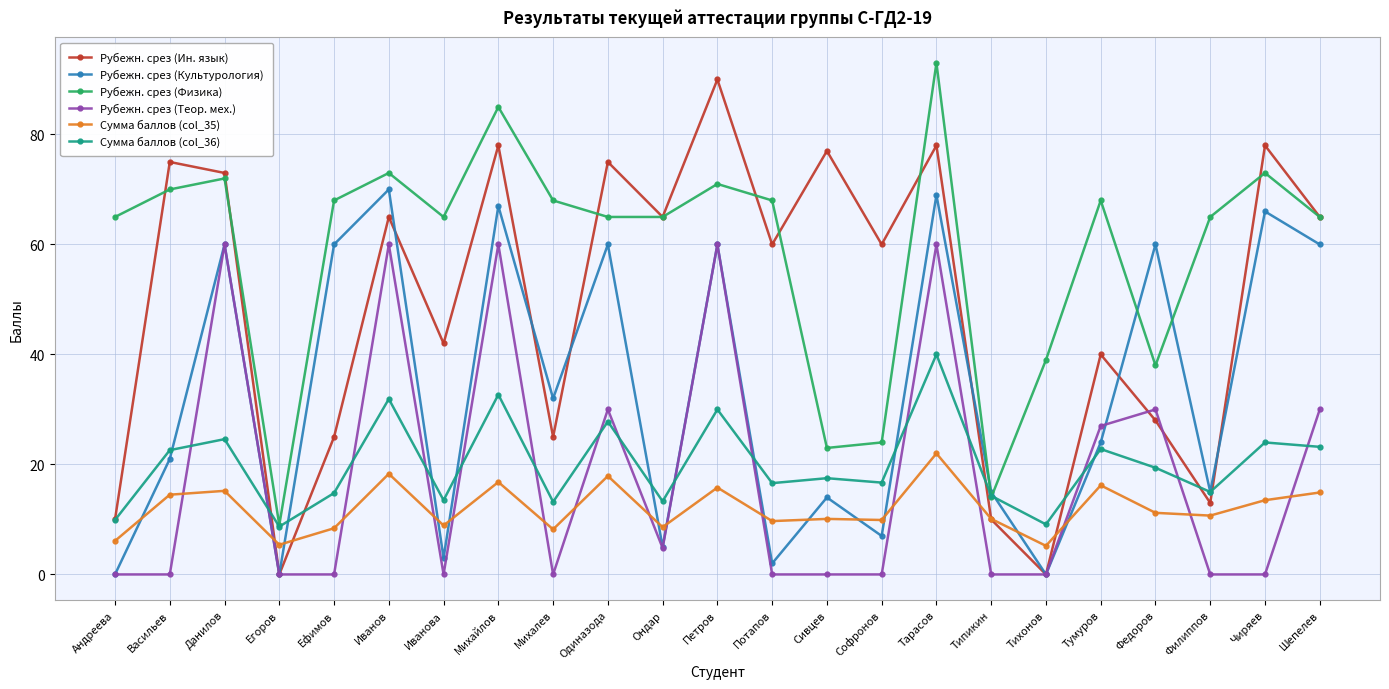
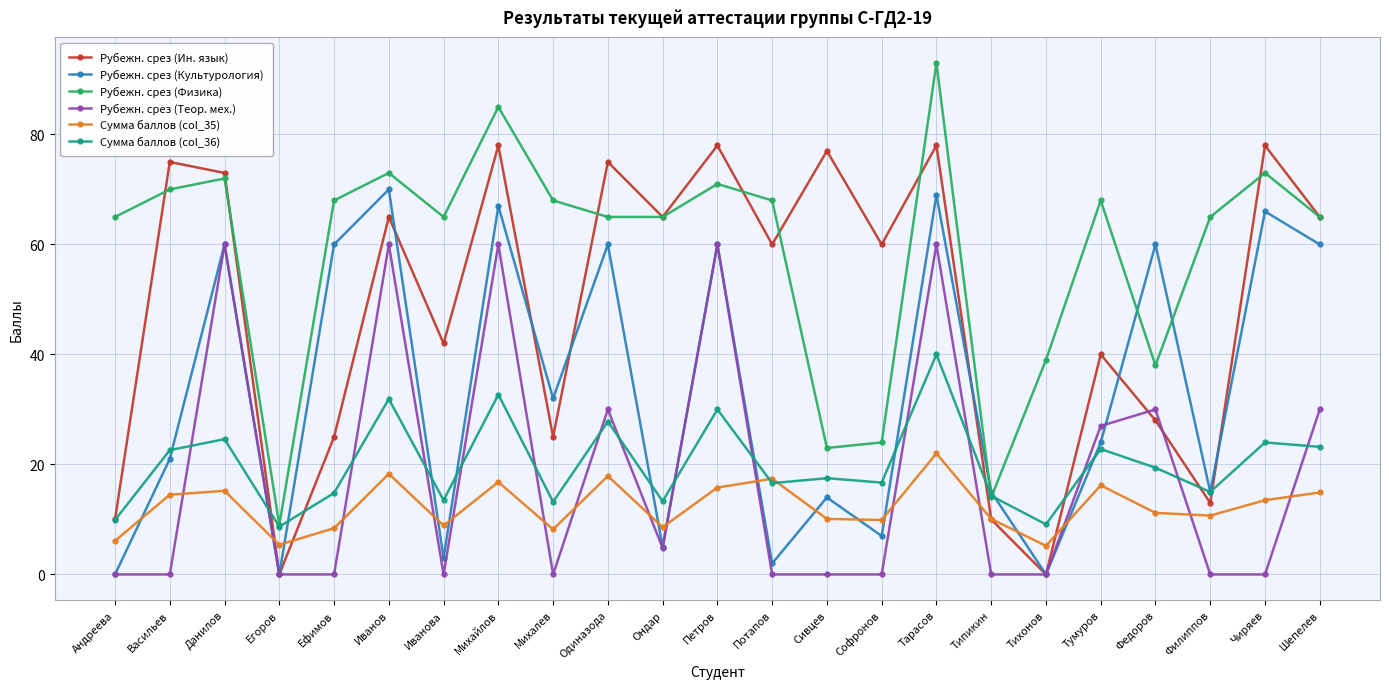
Рубежн. срез (Ин. язык), Петров: 90 -> 78
Сумма баллов (col_35), Потапов: 10 -> 17
